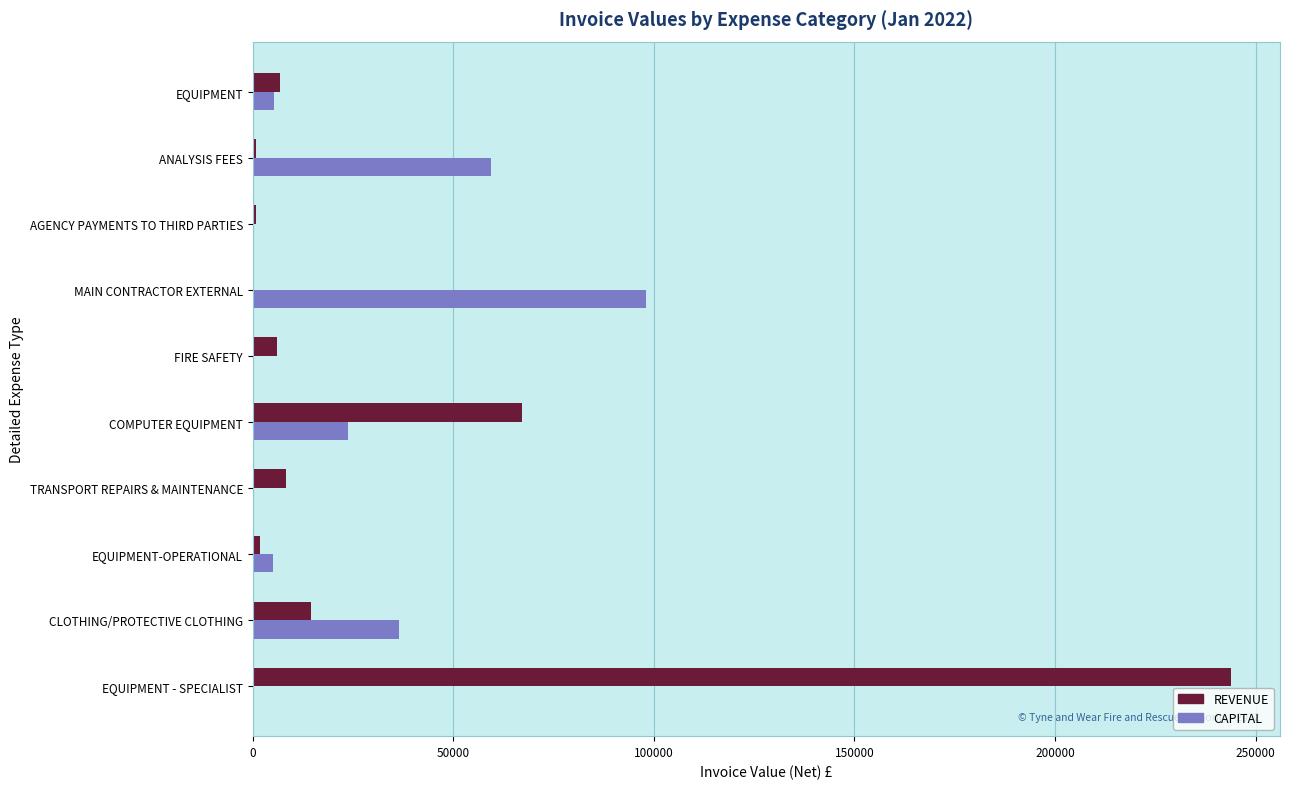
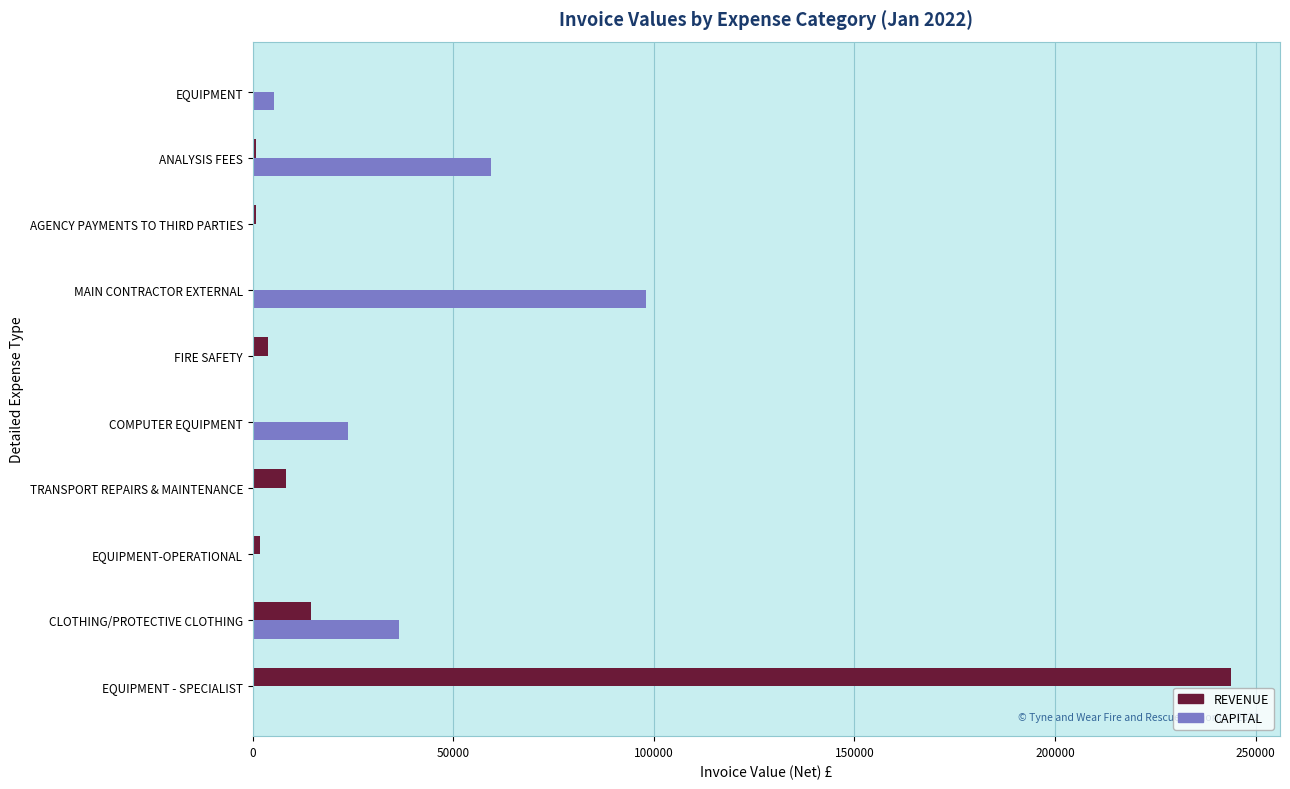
REVENUE, EQUIPMENT: 7000 -> 0
REVENUE, FIRE SAFETY: 6000 -> 4000
REVENUE, COMPUTER EQUIPMENT: 67000 -> 0
CAPITAL, EQUIPMENT-OPERATIONAL: 5000 -> 0
